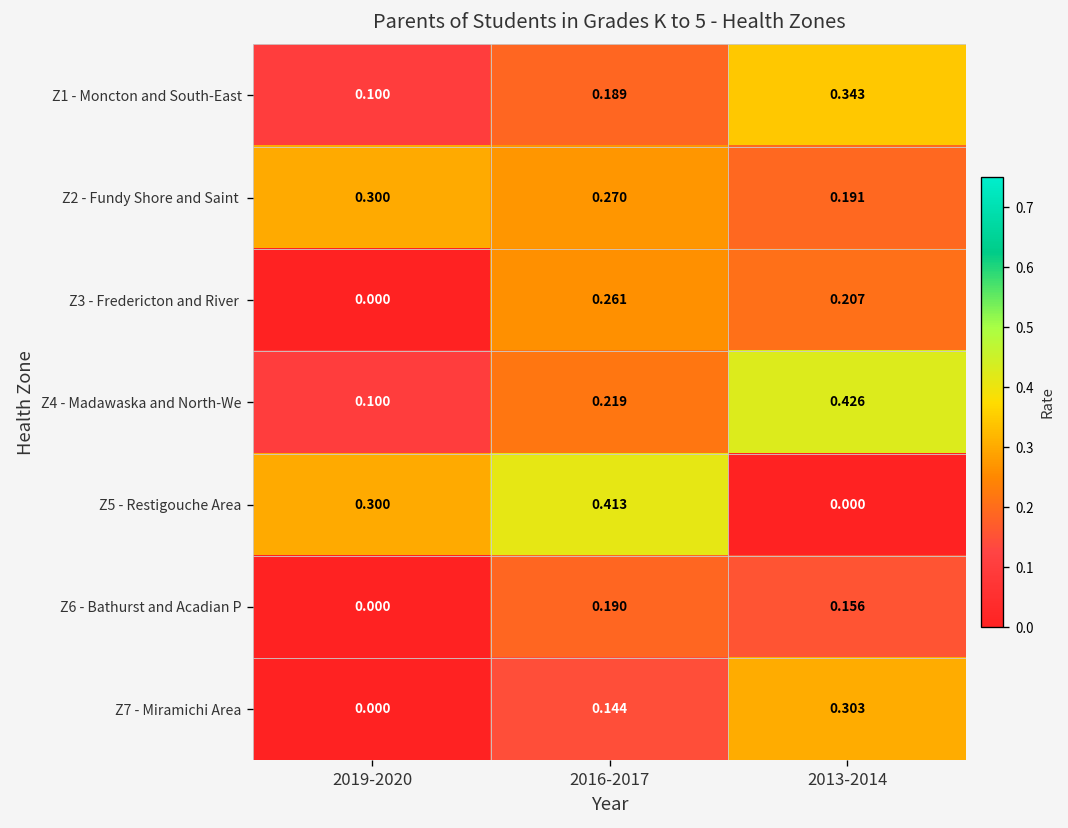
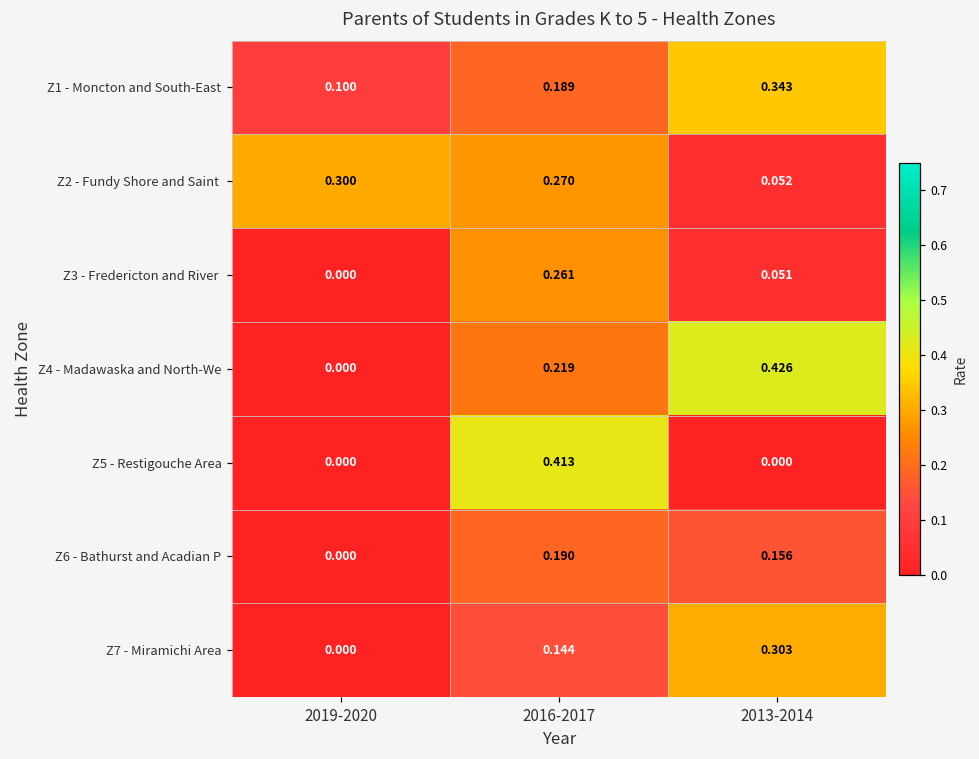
Z2 - Fundy Shore and Saint, 2013-2014: 0.191 -> 0.052
Z3 - Fredericton and River, 2013-2014: 0.207 -> 0.051
Z4 - Madawaska and North-We, 2019-2020: 0.100 -> 0.000
Z5 - Restigouche Area, 2019-2020: 0.300 -> 0.000
